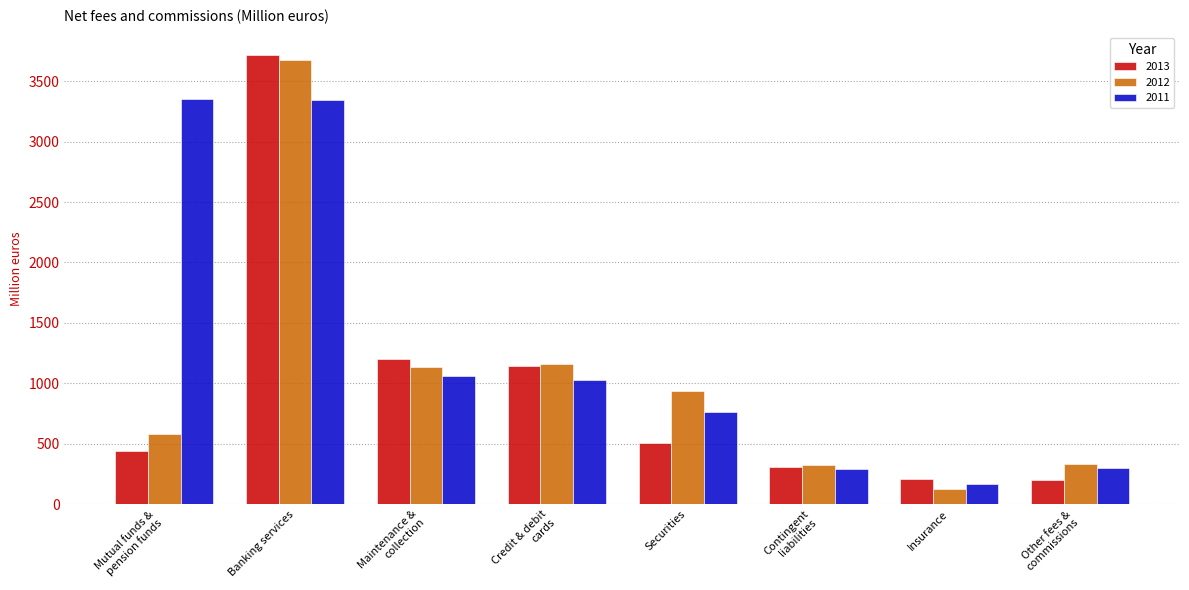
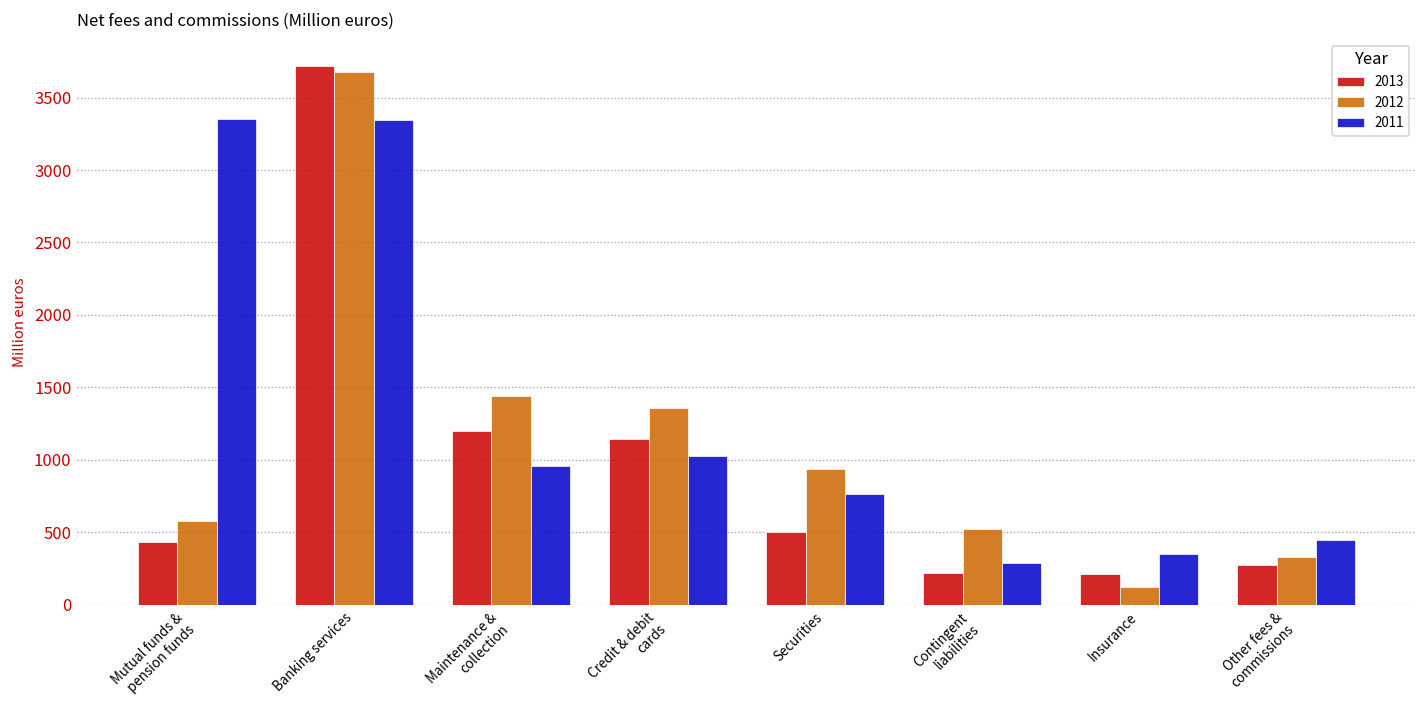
2012, Maintenance & collection: 1140 -> 1440
2011, Maintenance & collection: 1060 -> 960
2012, Credit & debit cards: 1160 -> 1360
2013, Contingent liabilities: 310 -> 220
2012, Contingent liabilities: 320 -> 520
2011, Insurance: 170 -> 350
2013, Other fees & commissions: 200 -> 270
2011, Other fees & commissions: 300 -> 450
